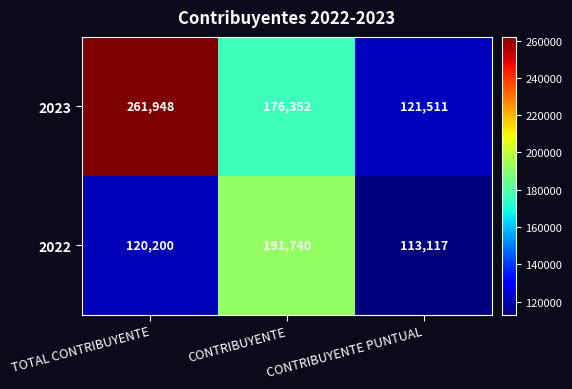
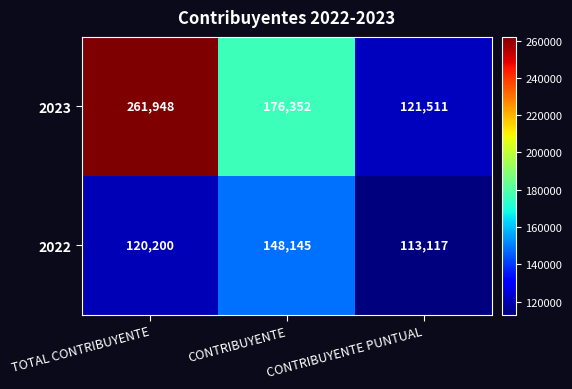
2022, CONTRIBUYENTE: 191,740 -> 148,145
